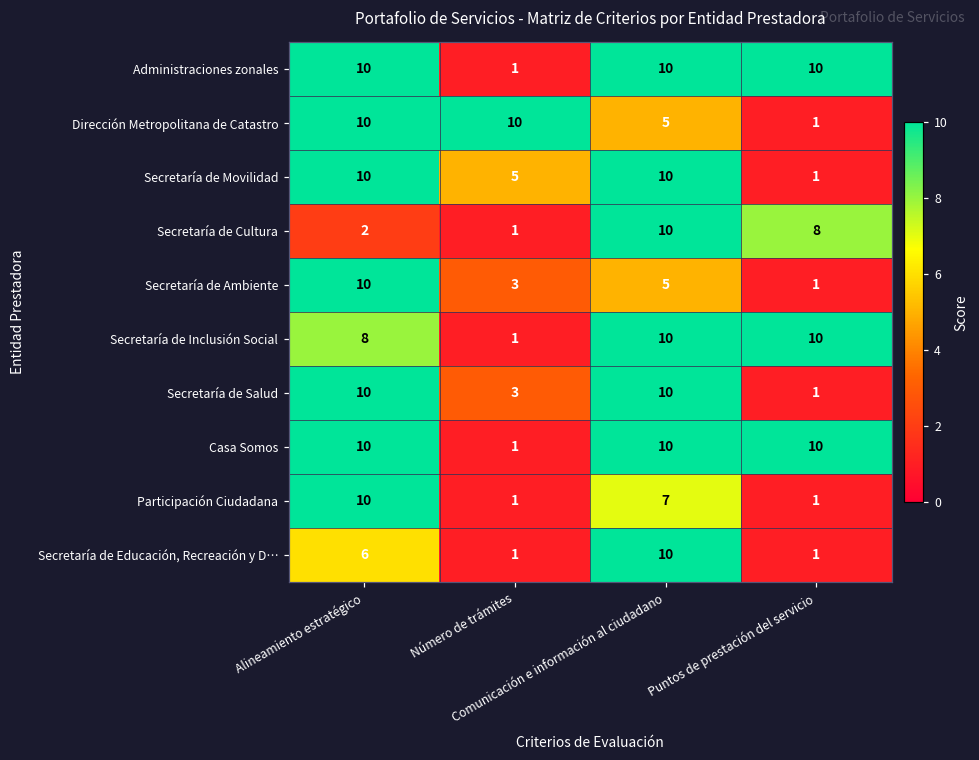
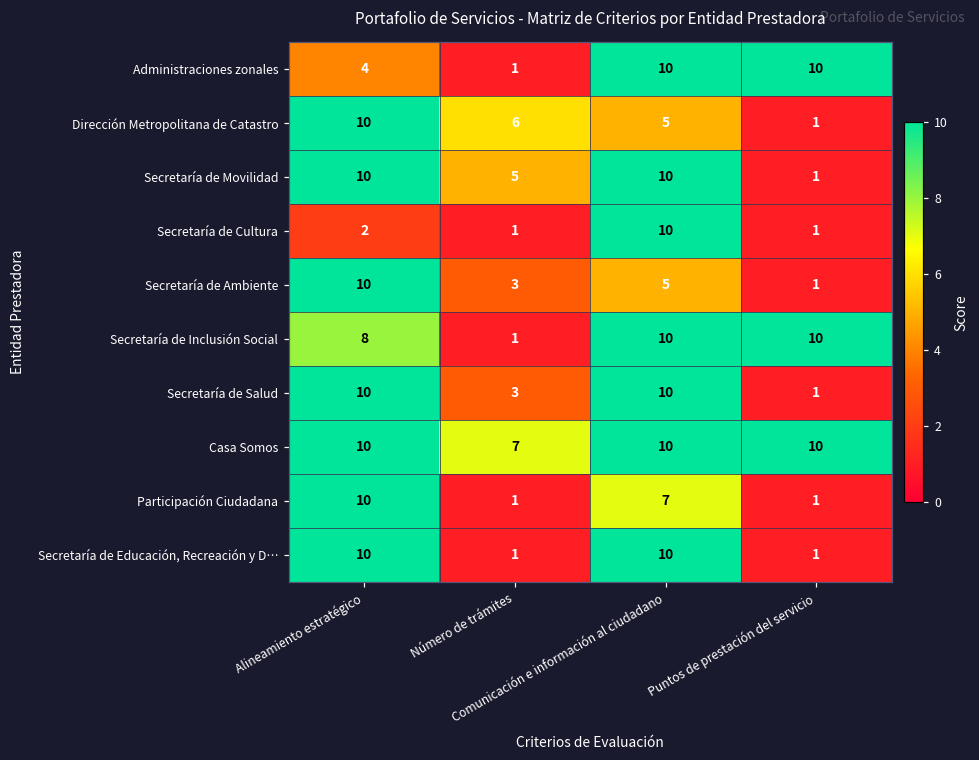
Administraciones zonales, Alineamiento estratégico: 10 -> 4
Dirección Metropolitana de Catastro, Número de trámites: 10 -> 6
Secretaría de Cultura, Puntos de prestación del servicio: 8 -> 1
Casa Somos, Número de trámites: 1 -> 7
Secretaría de Educación, Recreación y D…, Alineamiento estratégico: 6 -> 10
